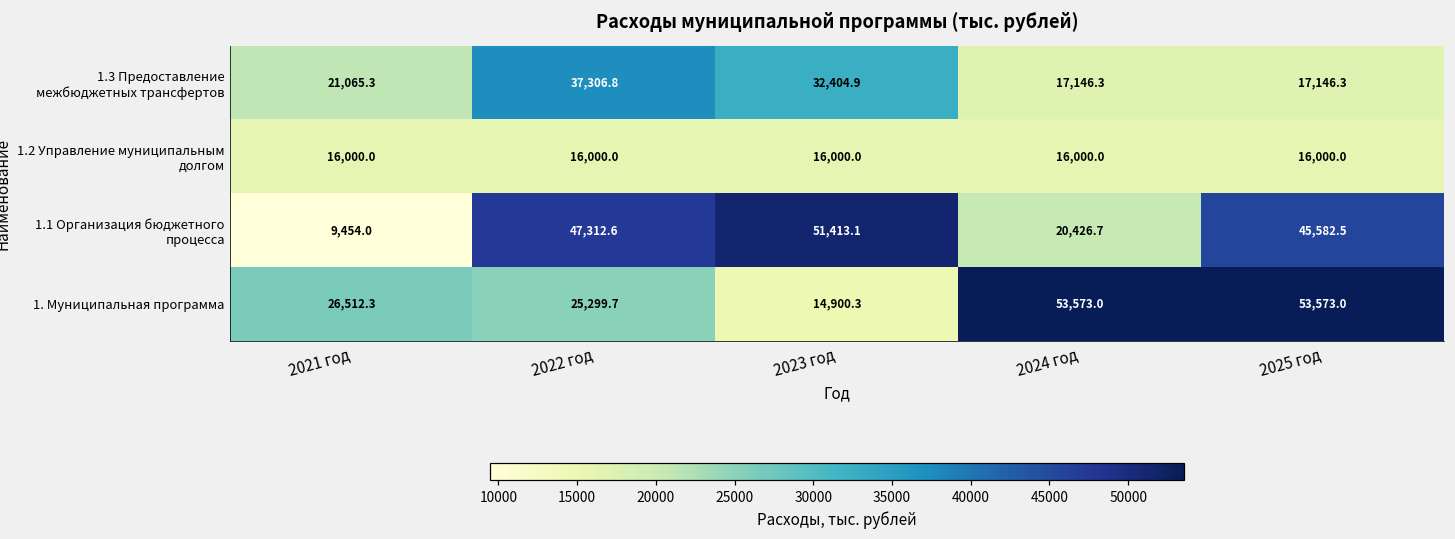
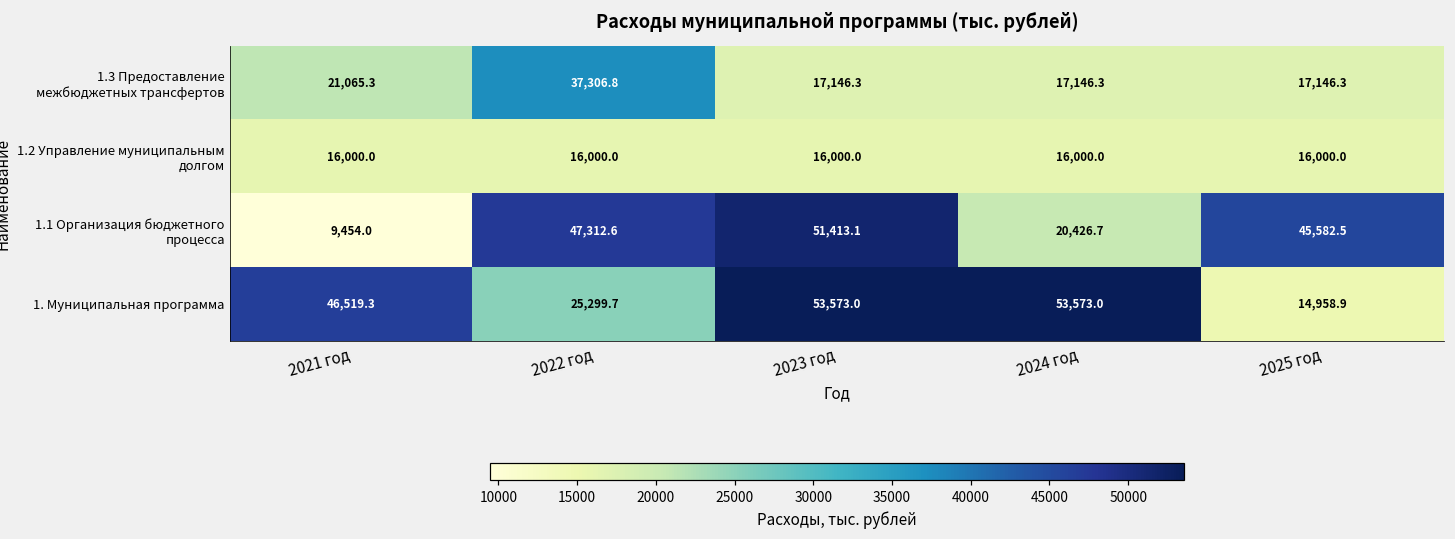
1.3 Предоставление межбюджетных трансфертов, 2023 год: 32,404.9 -> 17,146.3
1. Муниципальная программа, 2021 год: 26,512.3 -> 46,519.3
1. Муниципальная программа, 2023 год: 14,900.3 -> 53,573.0
1. Муниципальная программа, 2025 год: 53,573.0 -> 14,958.9
